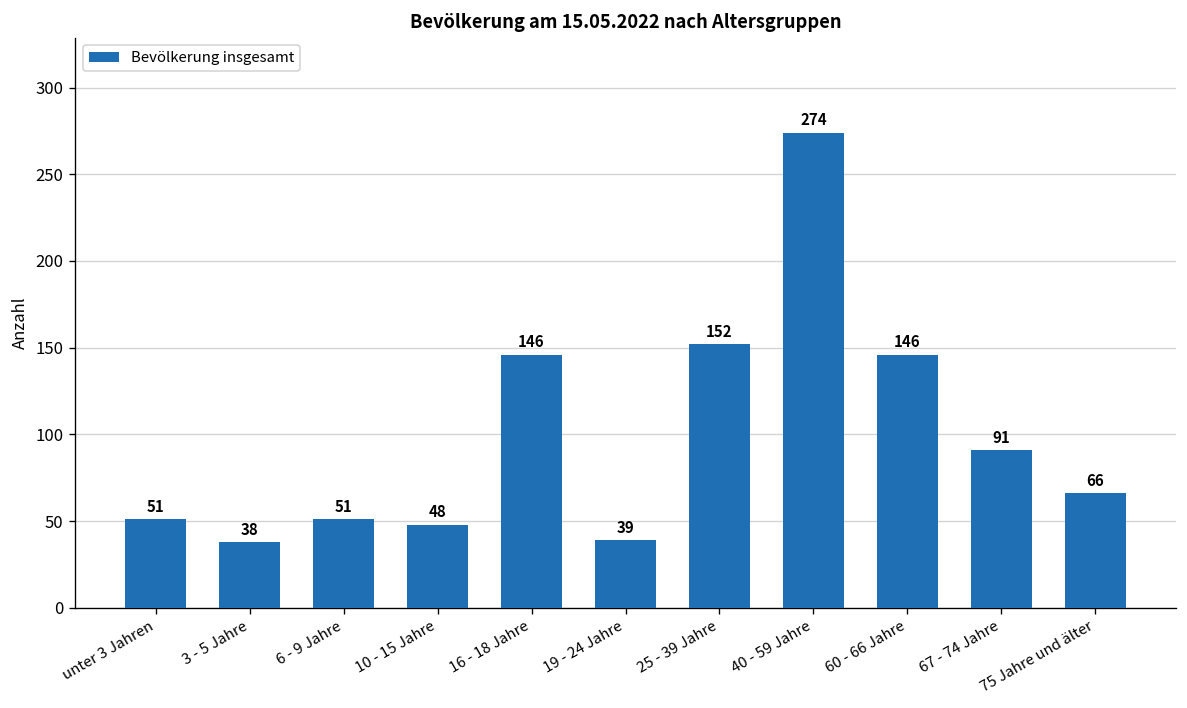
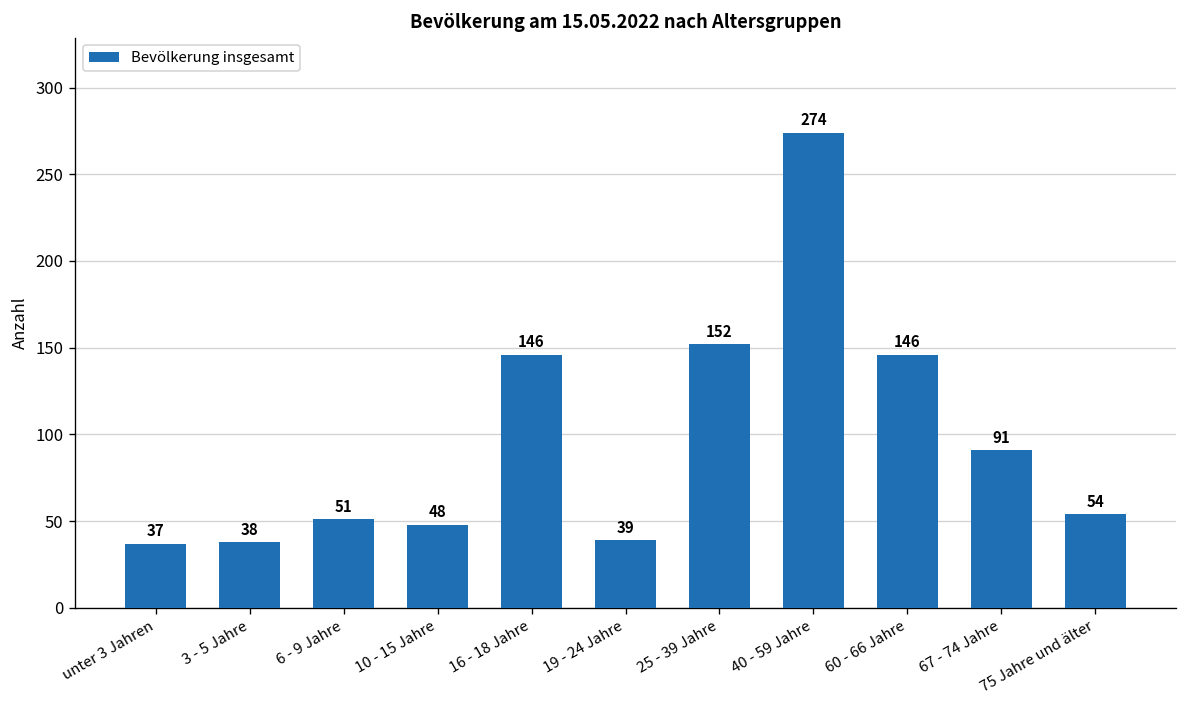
unter 3 Jahren: 51 -> 37
75 Jahre und älter: 66 -> 54
